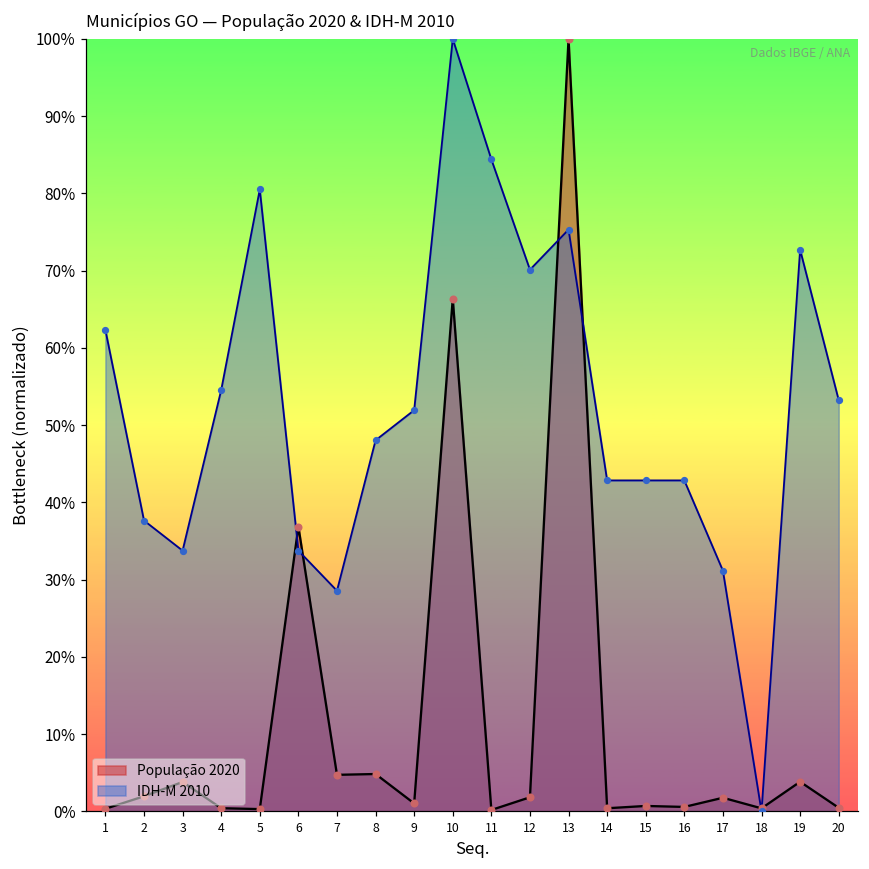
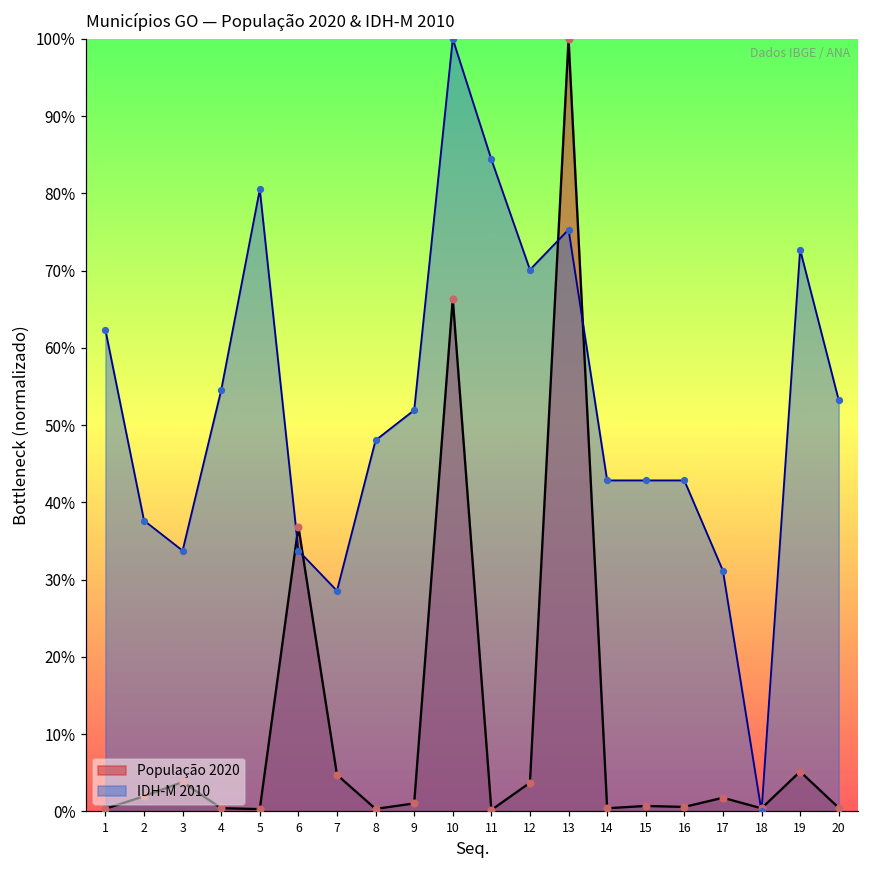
População 2020, 8: 5% -> 0%
População 2020, 12: 2% -> 4%
População 2020, 19: 4% -> 5%
